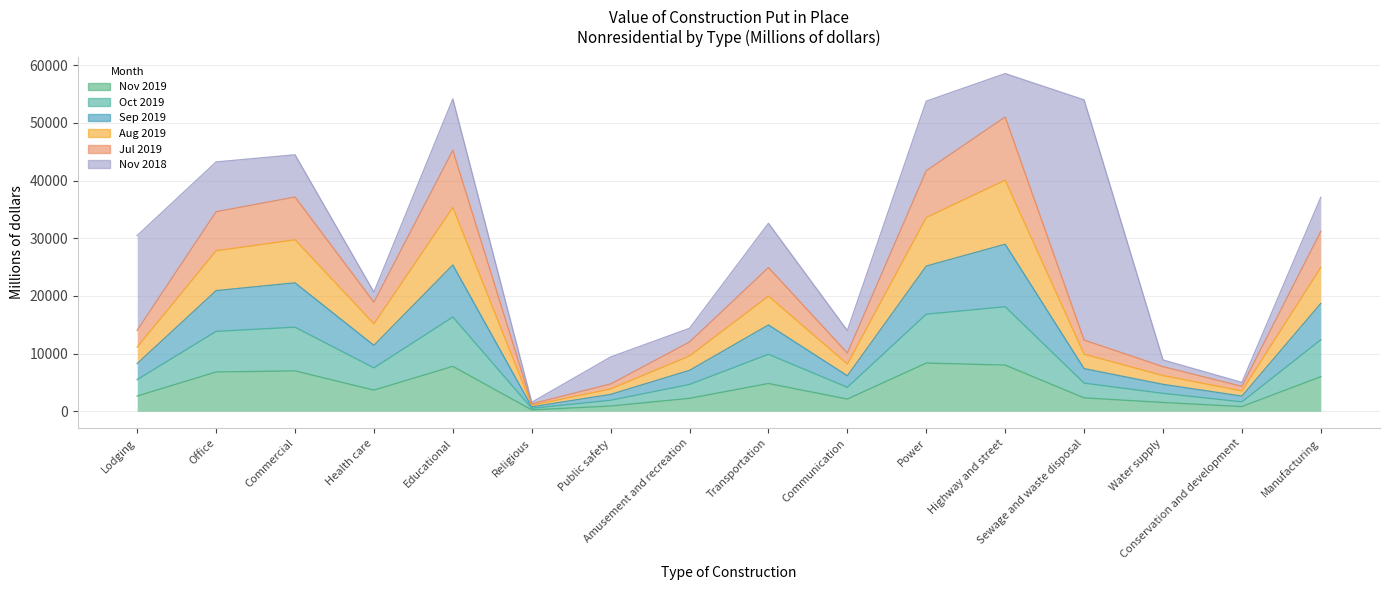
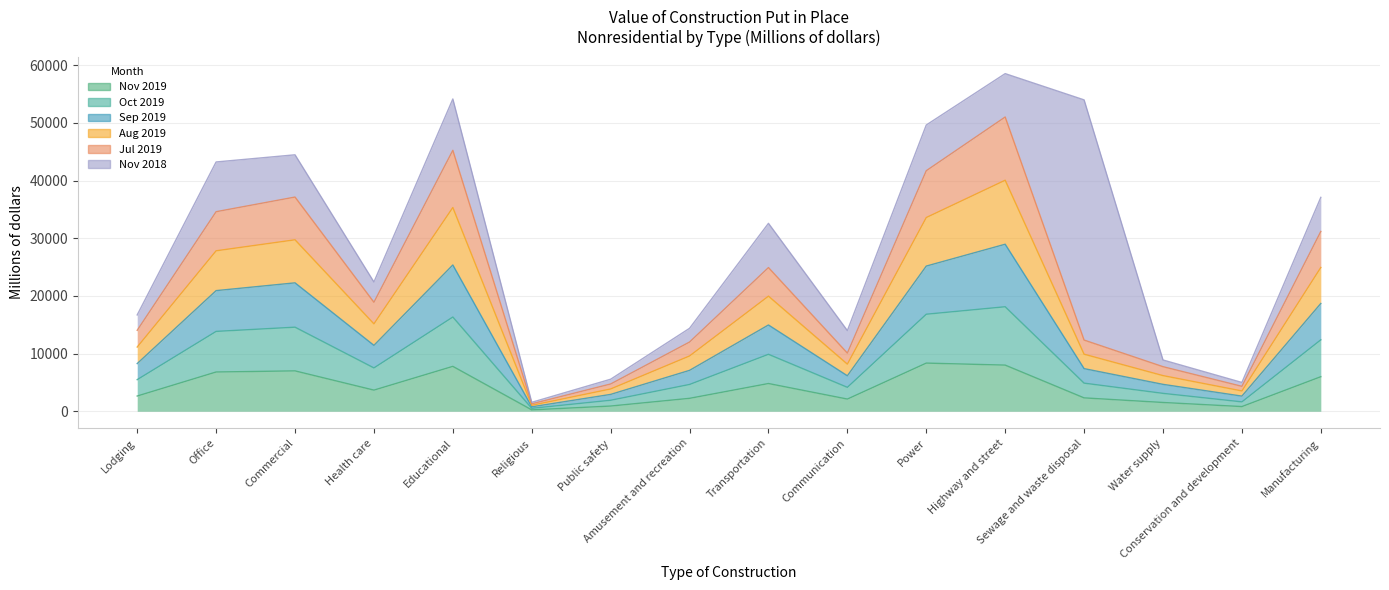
Nov 2018, Lodging: 16000 -> 3000
Nov 2018, Health care: 2000 -> 4000
Nov 2018, Public safety: 5000 -> 1000
Nov 2018, Power: 12000 -> 8000
